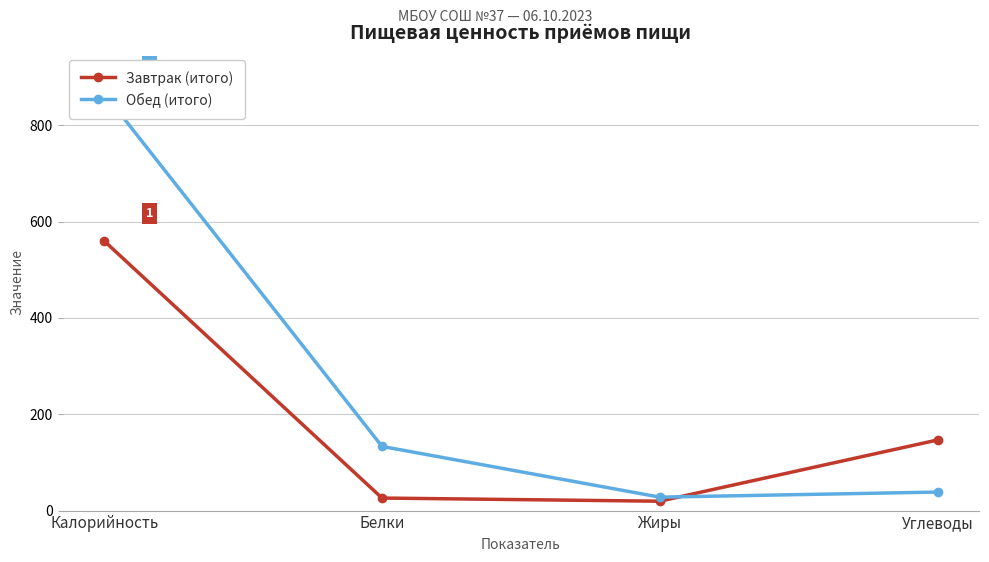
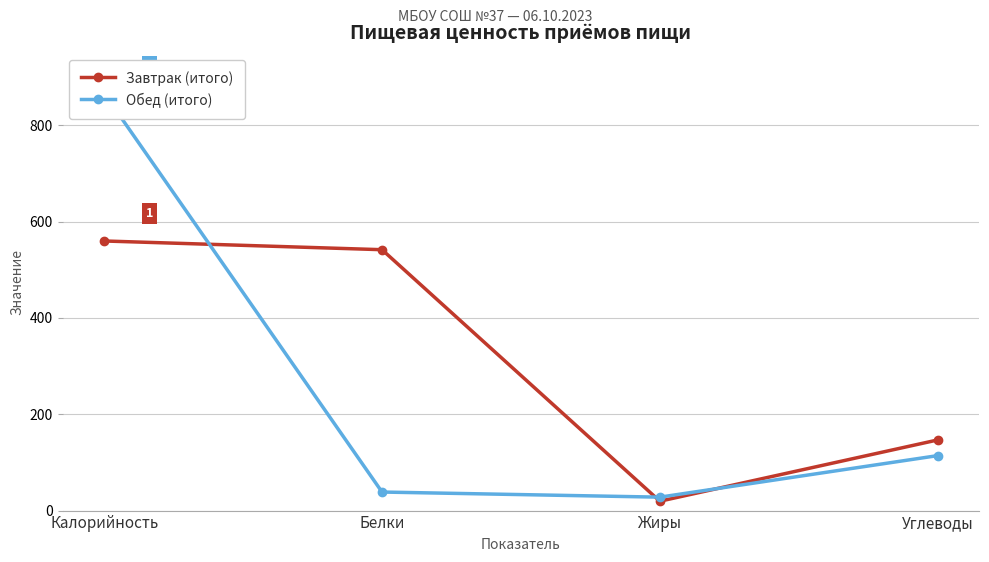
Завтрак (итого), Белки: 30 -> 540
Обед (итого), Белки: 130 -> 40
Обед (итого), Углеводы: 40 -> 110
